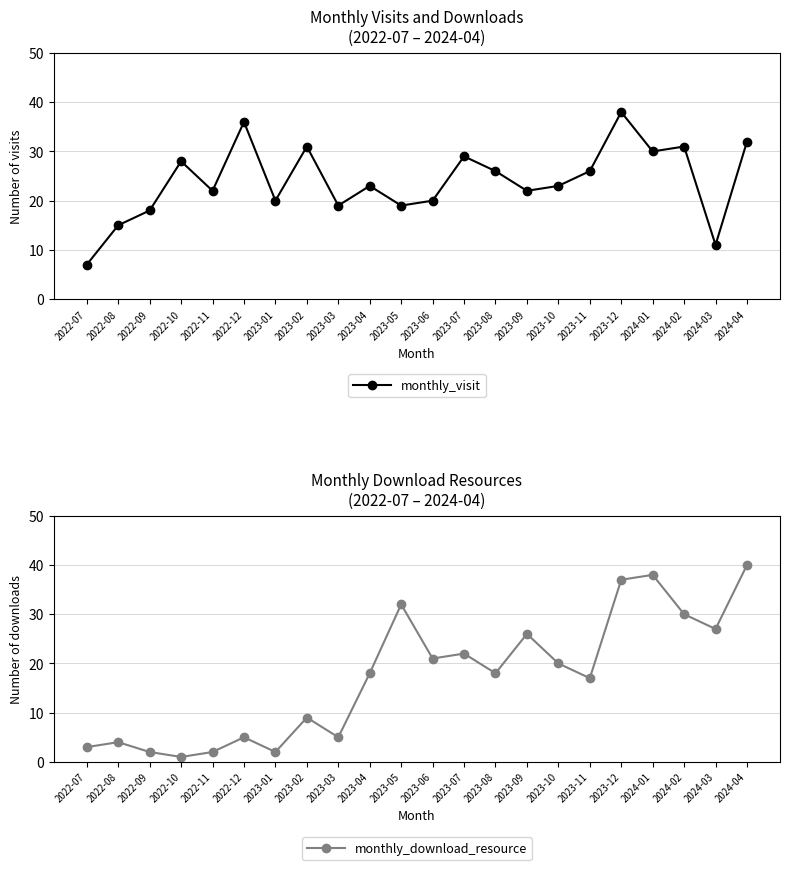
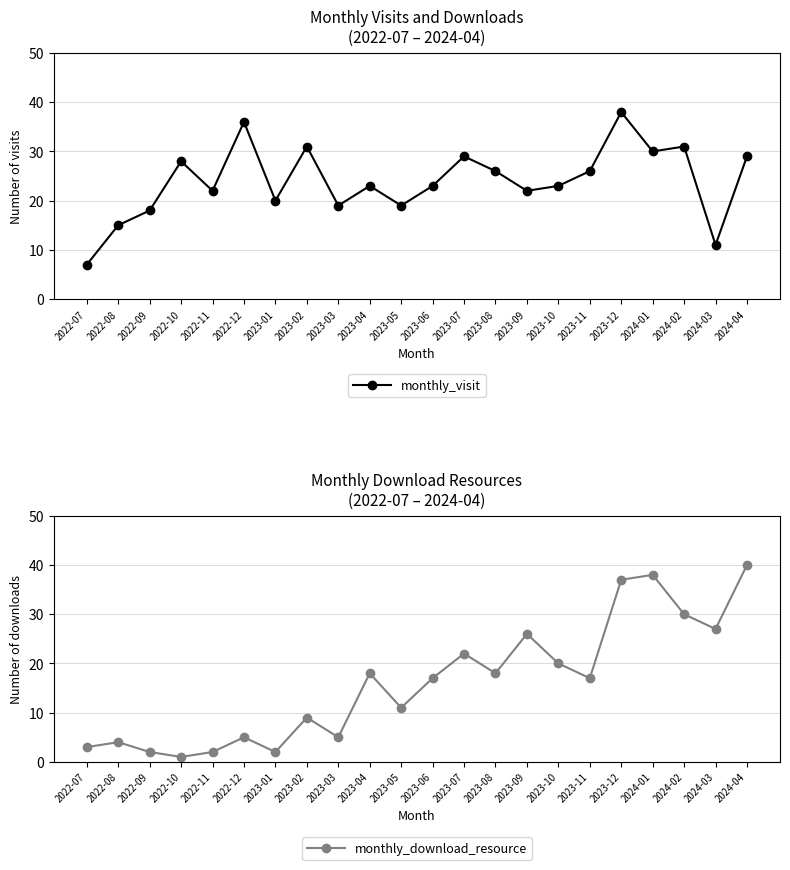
Monthly Visits and Downloads (2022-07 – 2024-04), 2023-06: 20 -> 23
Monthly Visits and Downloads (2022-07 – 2024-04), 2024-04: 32 -> 29
Monthly Download Resources (2022-07 – 2024-04), 2023-05: 32 -> 11
Monthly Download Resources (2022-07 – 2024-04), 2023-06: 21 -> 17
